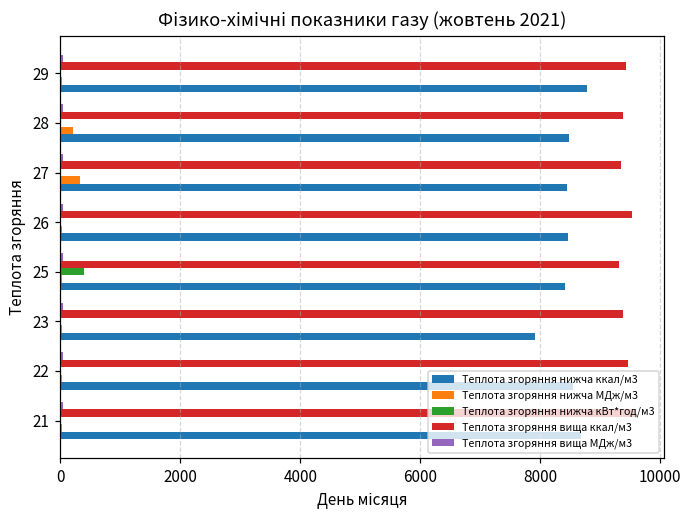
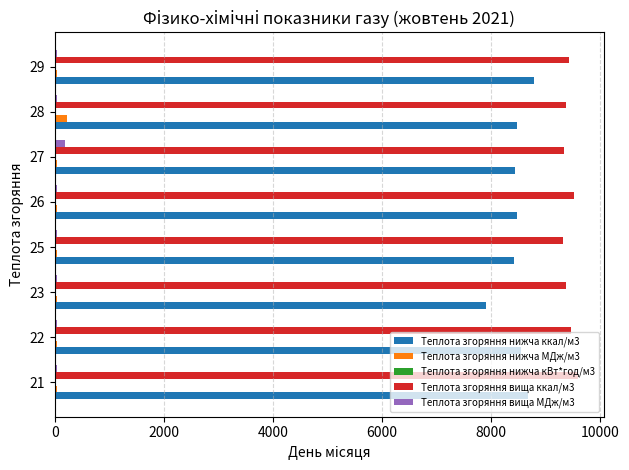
Теплота згоряння вища МДж/м3, 27: 0 -> 200
Теплота згоряння нижча МДж/м3, 27: 300 -> 0
Теплота згоряння нижча кВт*год/м3, 25: 400 -> 0
